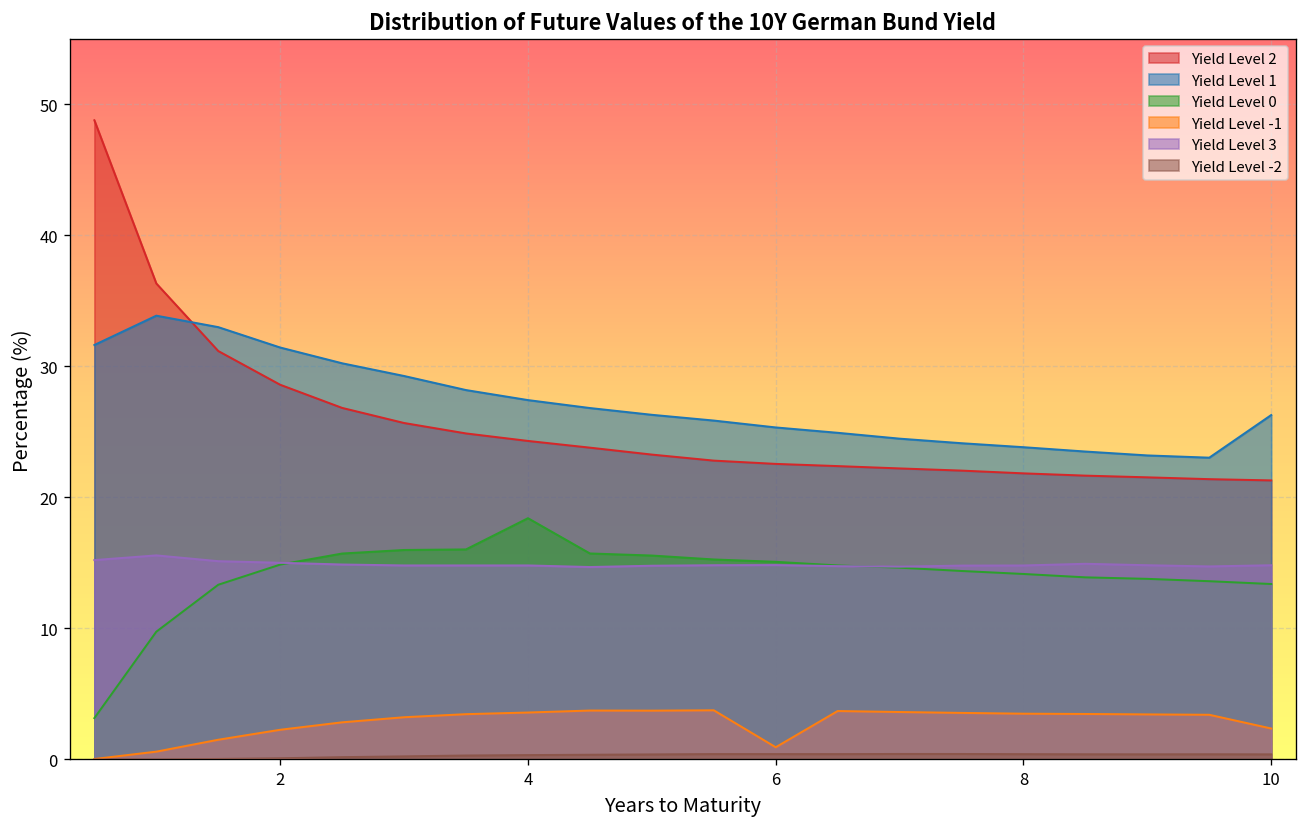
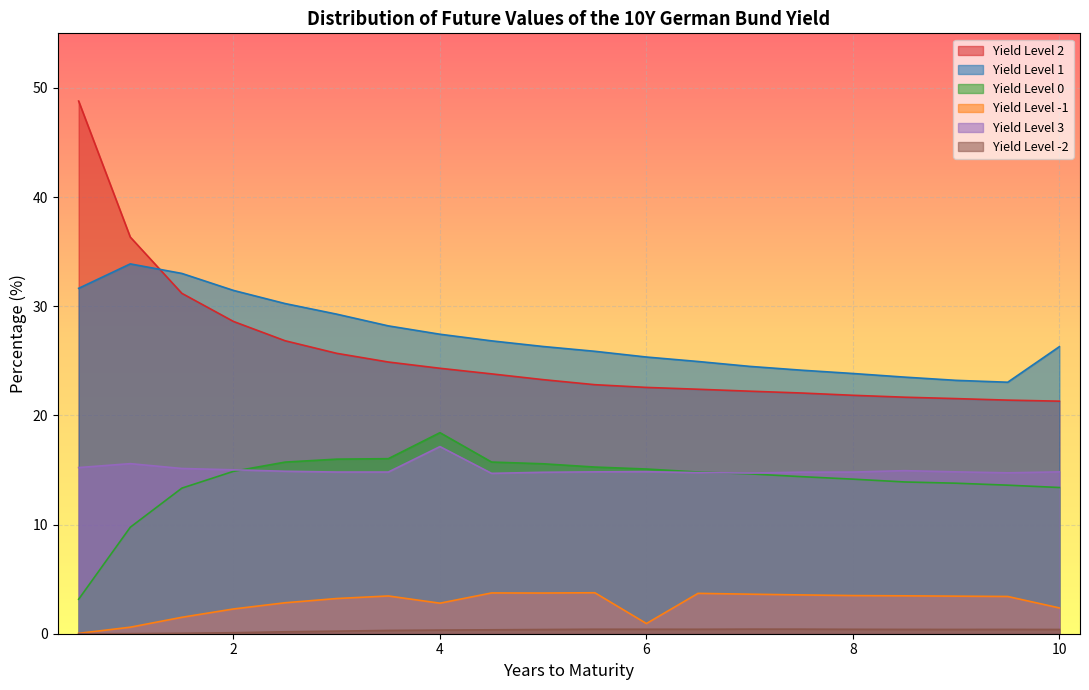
Yield Level -1, 4: 3.6 -> 2.8
Yield Level 3, 4: 14.8 -> 17.1
